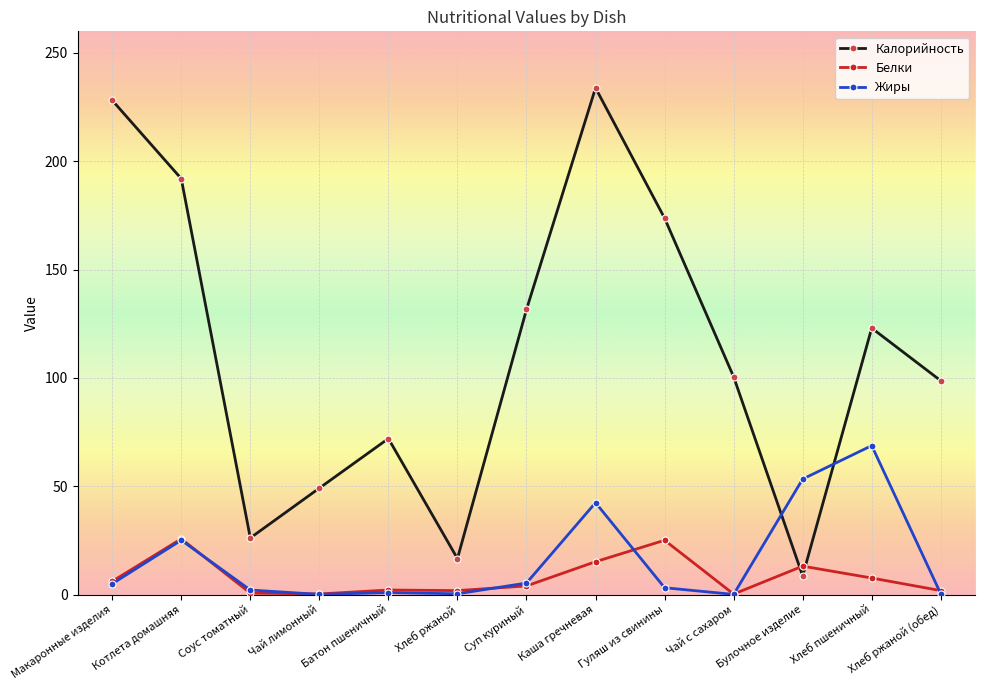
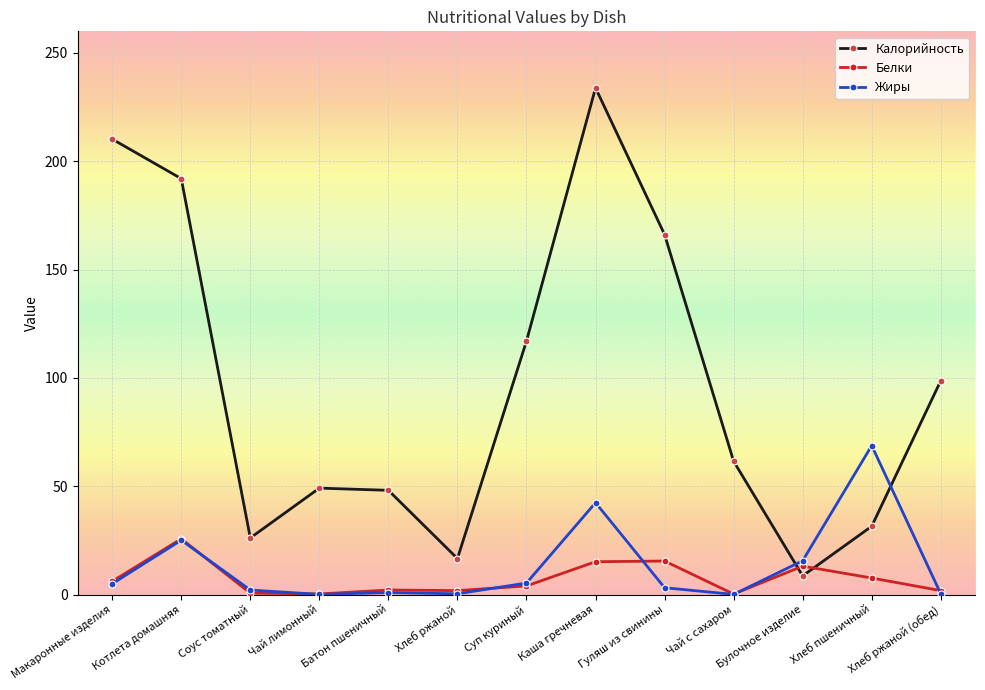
Калорийность, Макаронные изделия: 228 -> 210
Калорийность, Батон пшеничный: 72 -> 48
Калорийность, Суп куриный: 132 -> 117
Калорийность, Гуляш из свинины: 174 -> 166
Белки, Гуляш из свинины: 25 -> 15
Калорийность, Чай с сахаром: 101 -> 62
Жиры, Булочное изделие: 53 -> 16
Калорийность, Хлеб пшеничный: 123 -> 32
